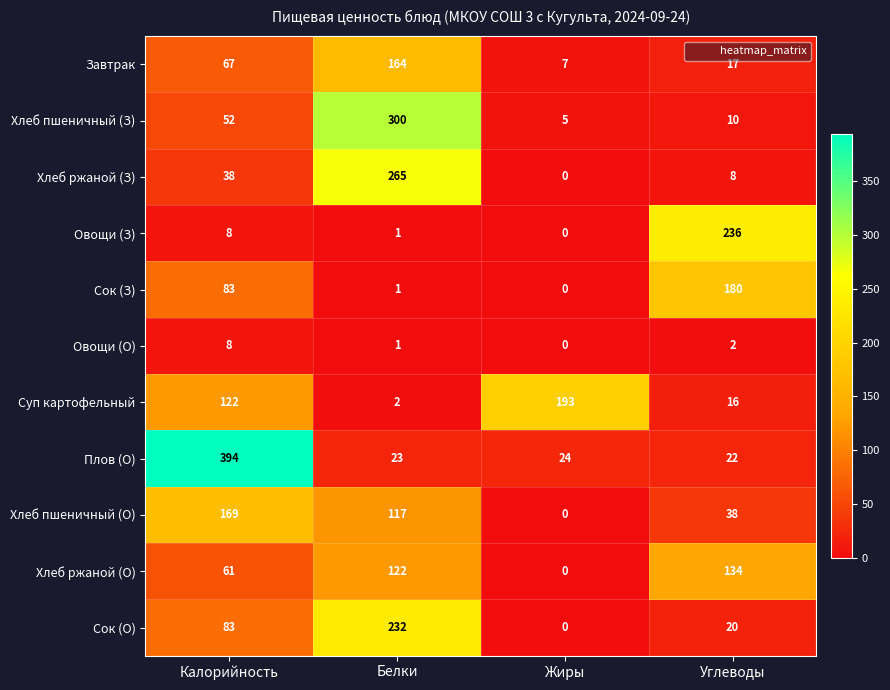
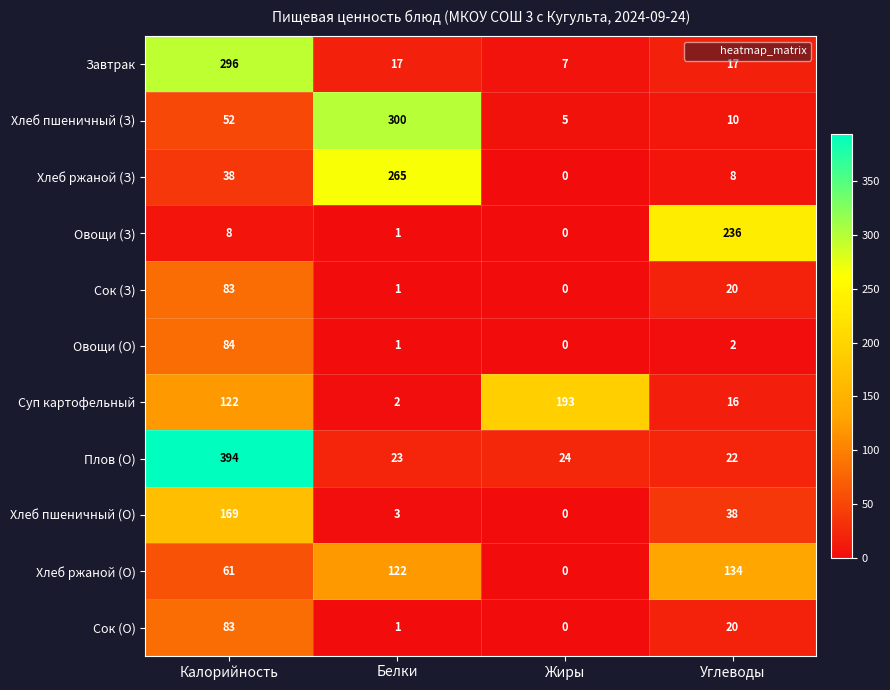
Завтрак, Калорийность: 67 -> 296
Завтрак, Белки: 164 -> 17
Сок (З), Углеводы: 180 -> 20
Овощи (О), Калорийность: 8 -> 84
Хлеб пшеничный (О), Белки: 117 -> 3
Сок (О), Белки: 232 -> 1
